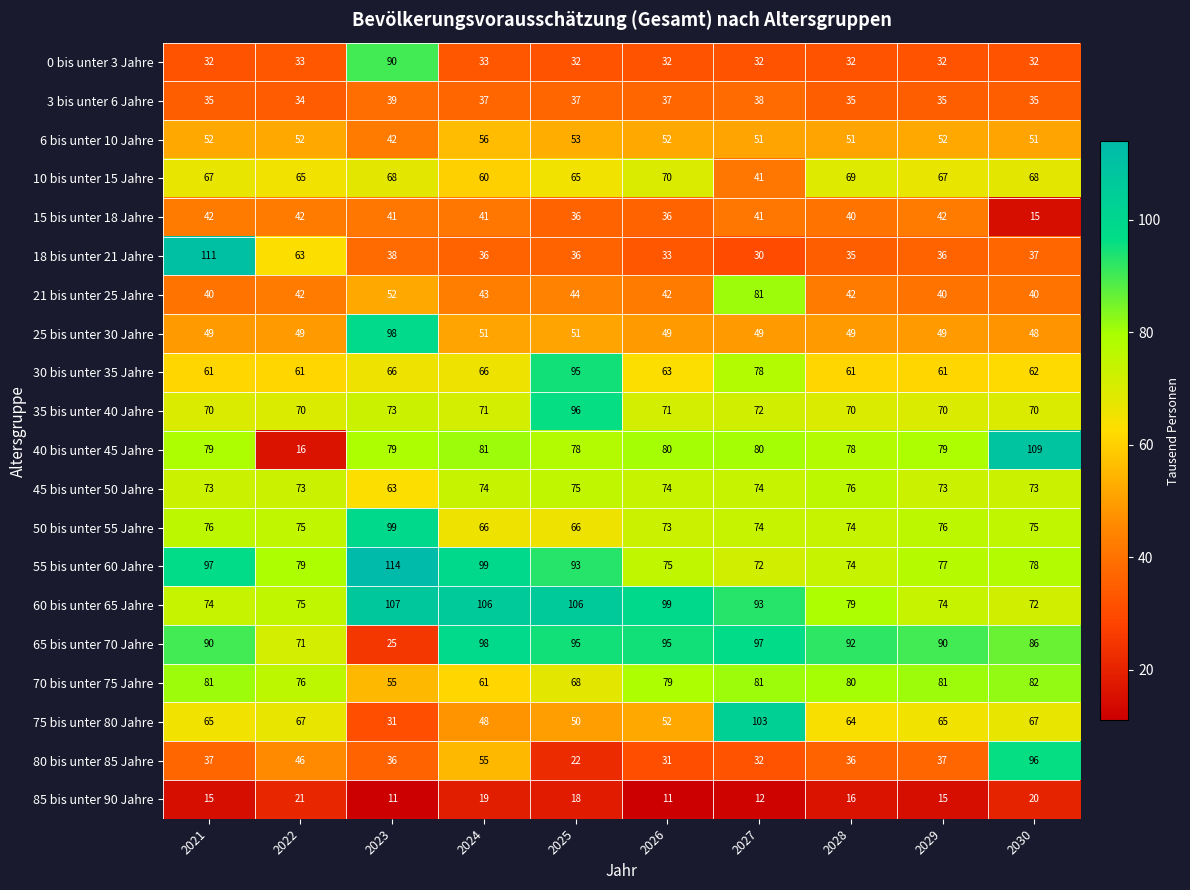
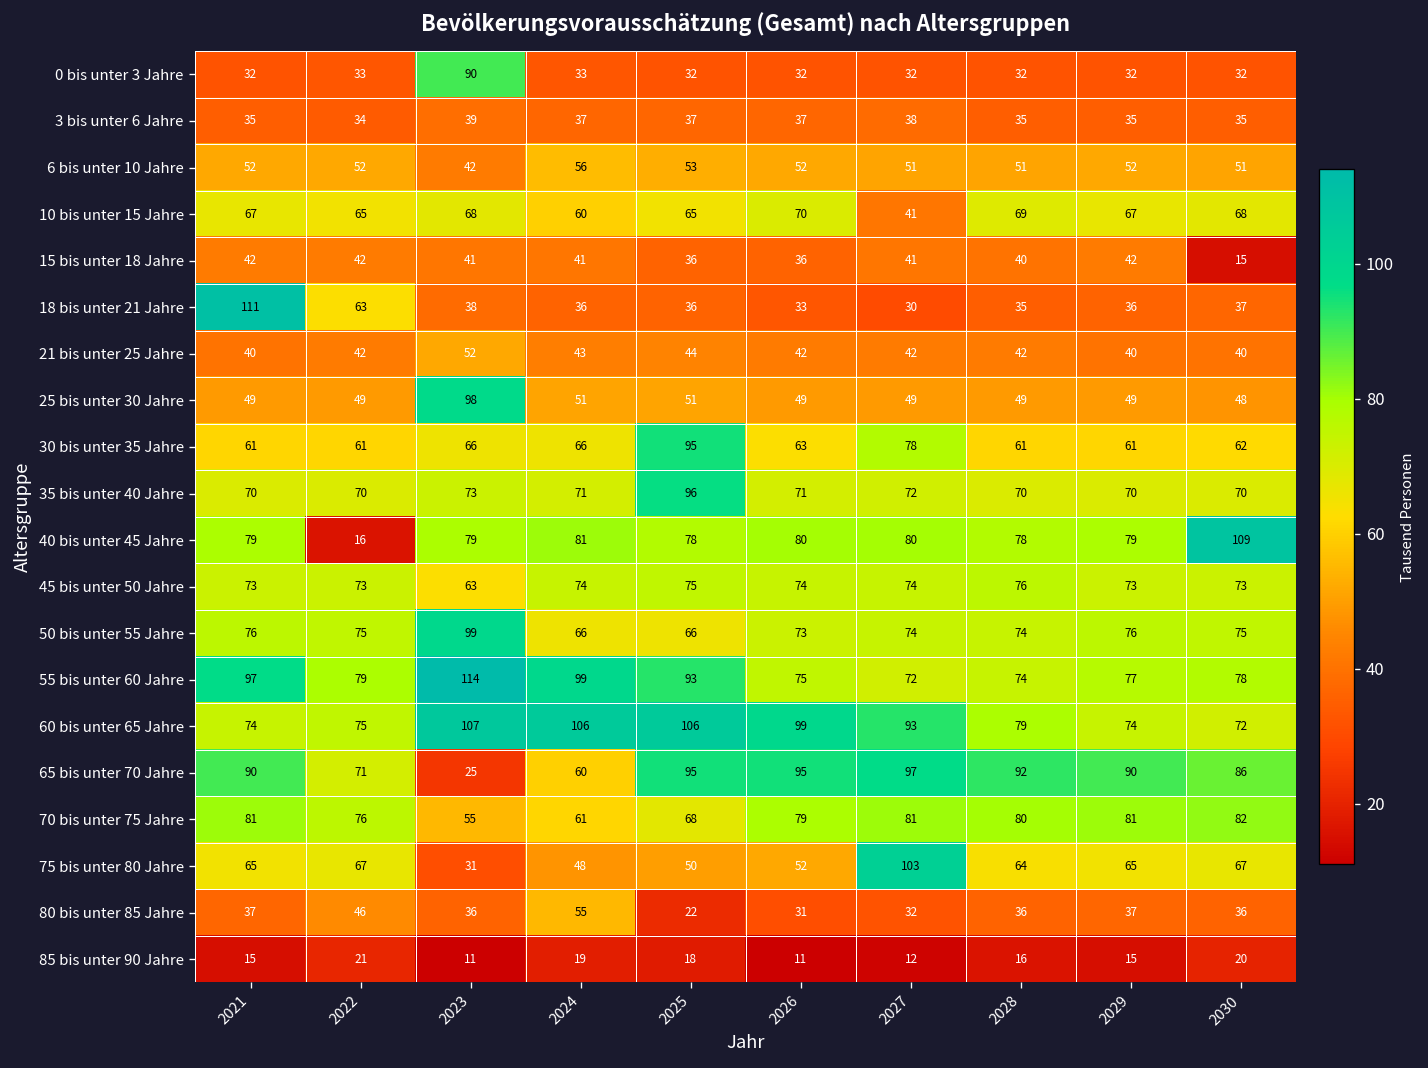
21 bis unter 25 Jahre, 2027: 81 -> 42
65 bis unter 70 Jahre, 2024: 98 -> 60
80 bis unter 85 Jahre, 2030: 96 -> 36
